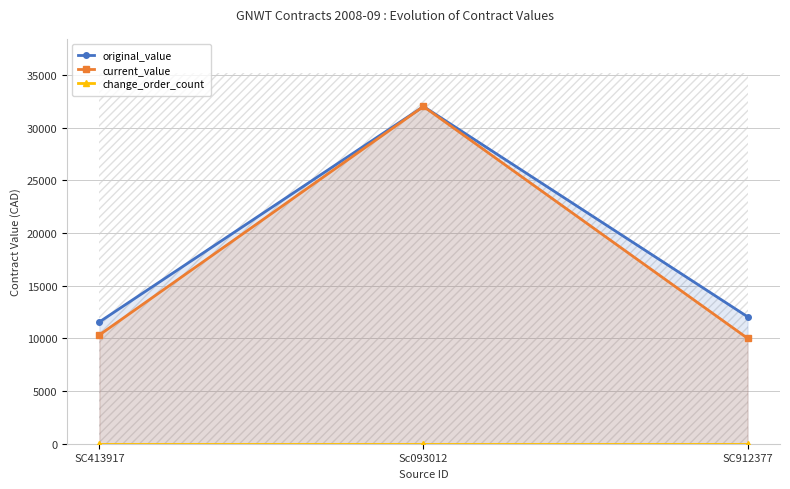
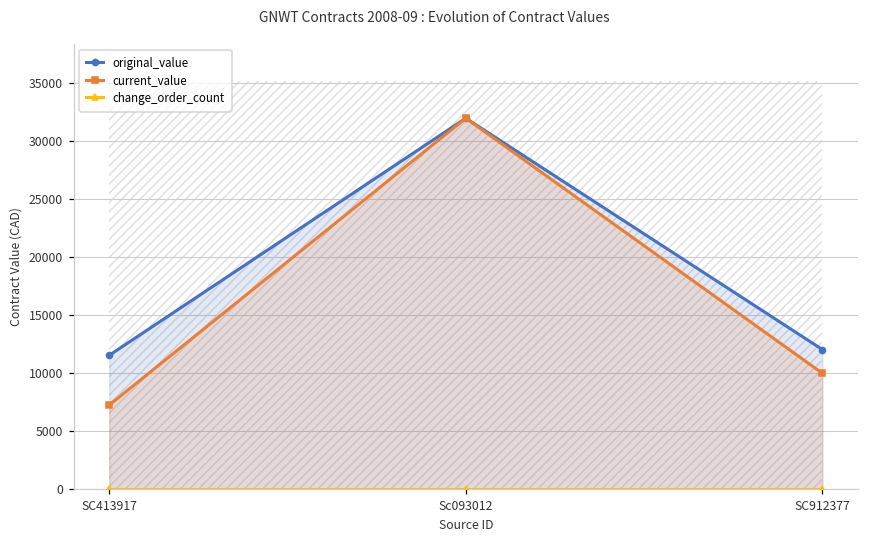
current_value, SC413917: 10300 -> 7300
